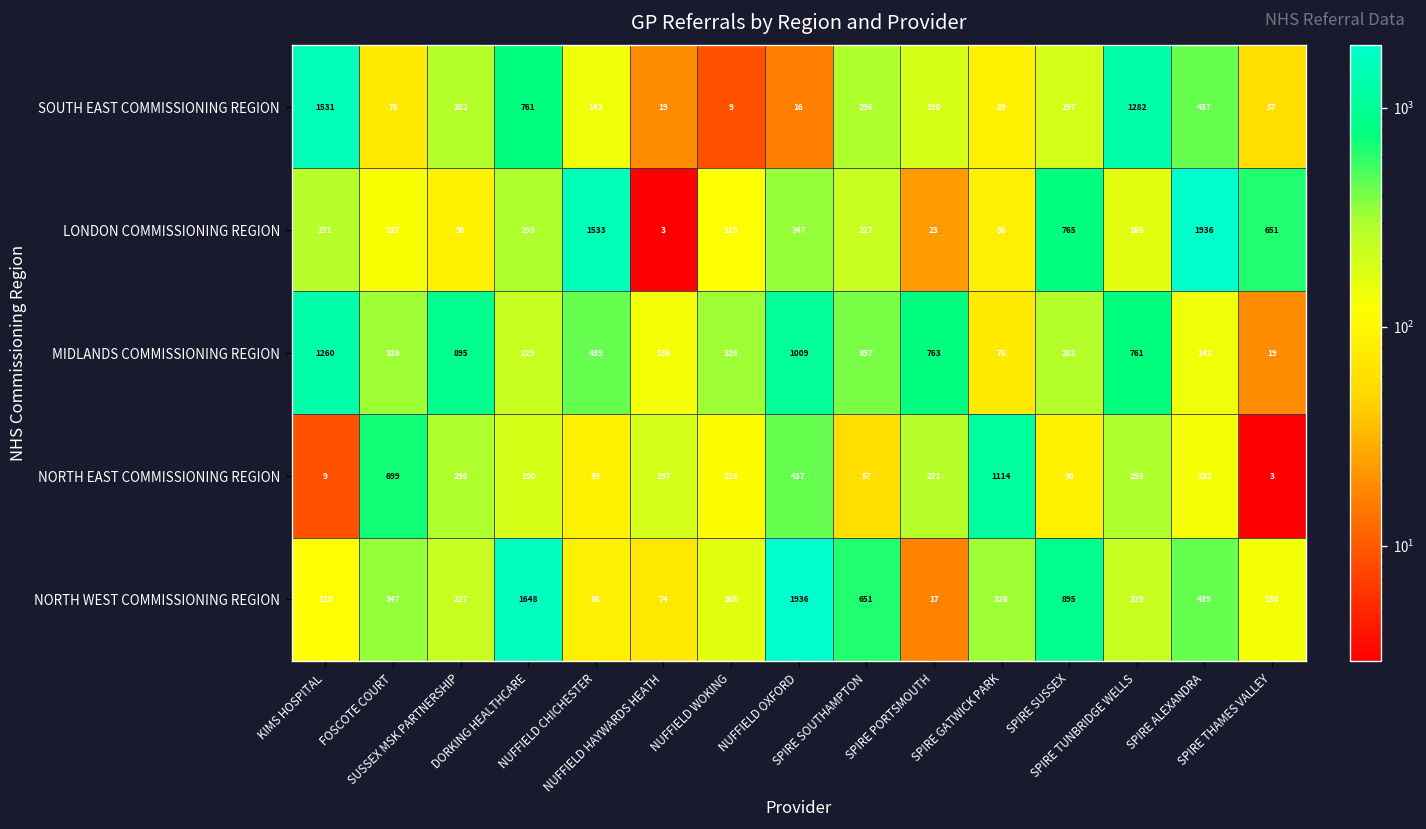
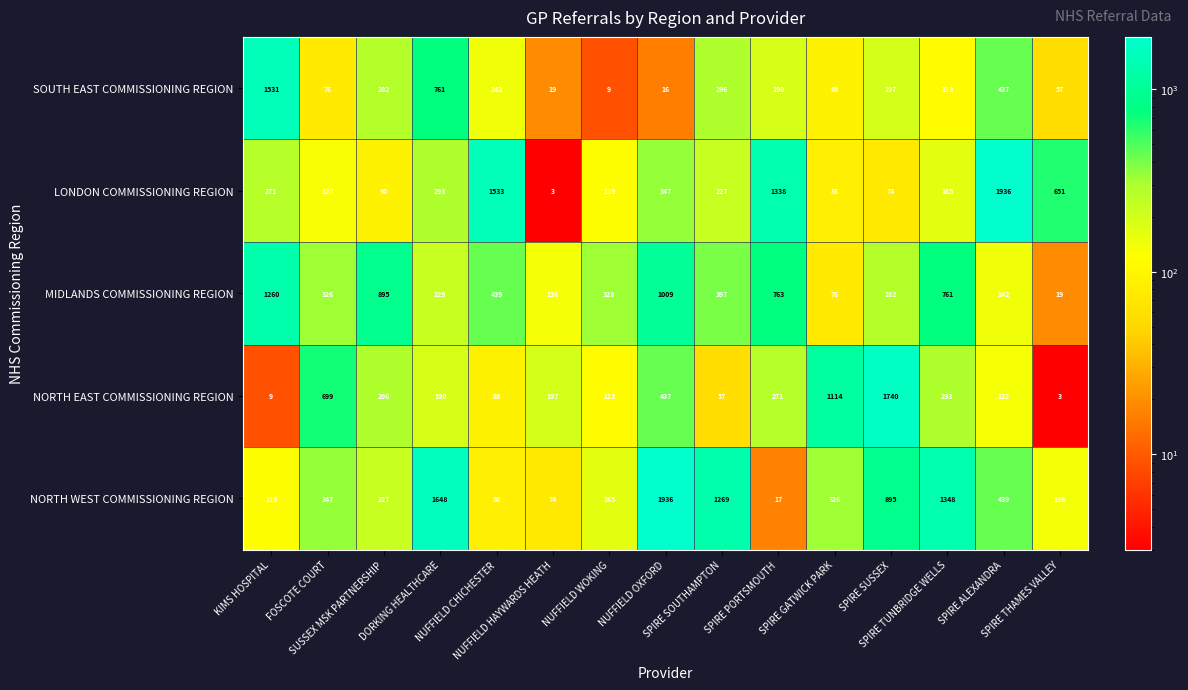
SOUTH EAST COMMISSIONING REGION, SPIRE TUNBRIDGE WELLS: 1282 -> 113
LONDON COMMISSIONING REGION, SPIRE PORTSMOUTH: 23 -> 1338
LONDON COMMISSIONING REGION, SPIRE SUSSEX: 765 -> 74
NORTH EAST COMMISSIONING REGION, SPIRE SUSSEX: 90 -> 1740
NORTH WEST COMMISSIONING REGION, SPIRE SOUTHAMPTON: 651 -> 1269
NORTH WEST COMMISSIONING REGION, SPIRE TUNBRIDGE WELLS: 229 -> 1348
